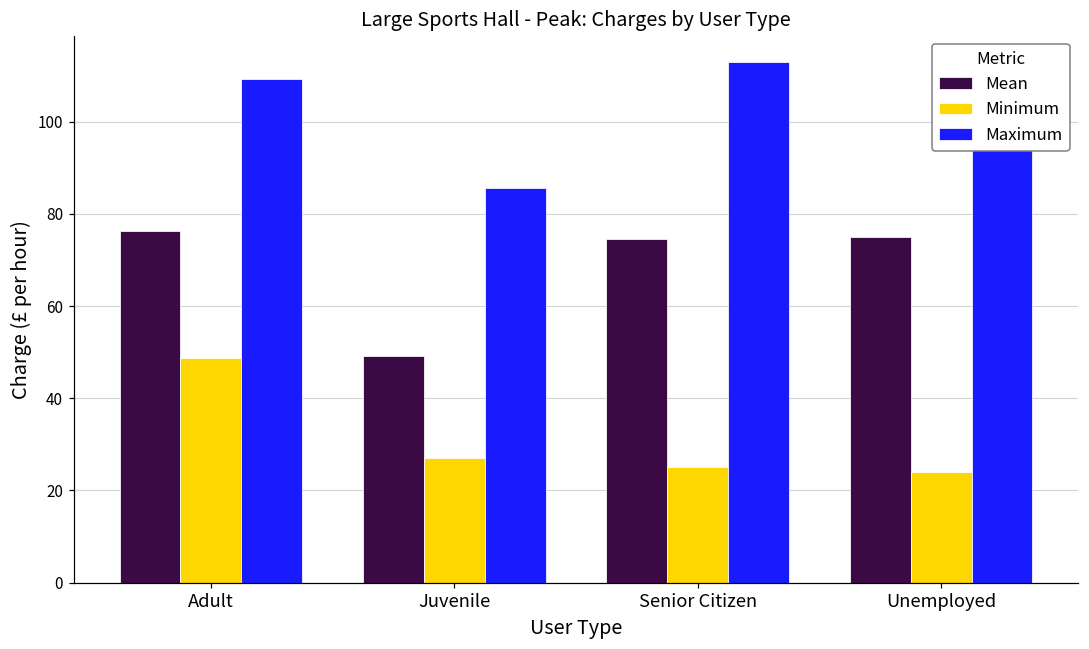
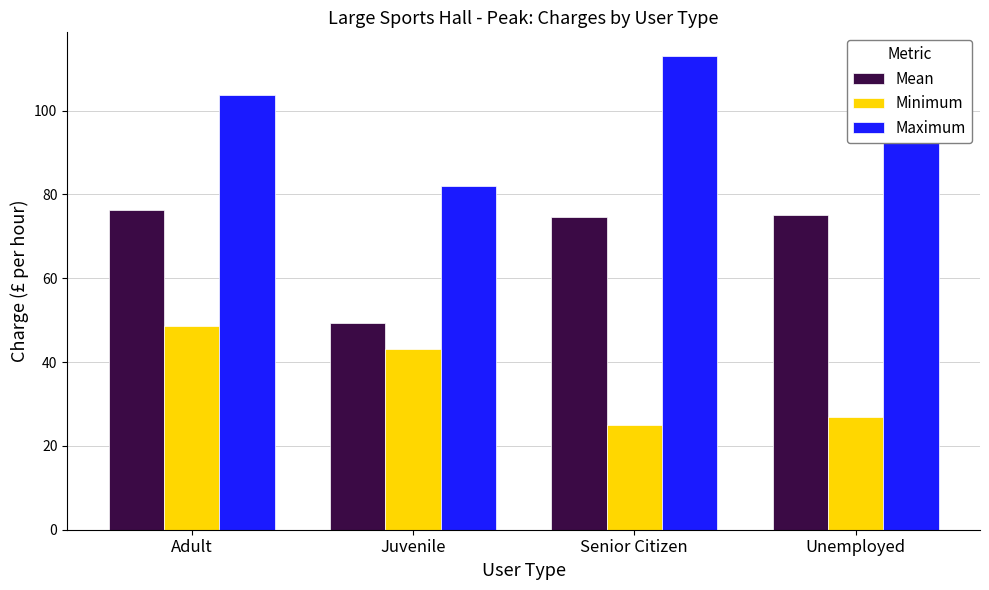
Maximum, Adult: 109 -> 104
Minimum, Juvenile: 27 -> 43
Maximum, Juvenile: 86 -> 82
Minimum, Unemployed: 24 -> 27
